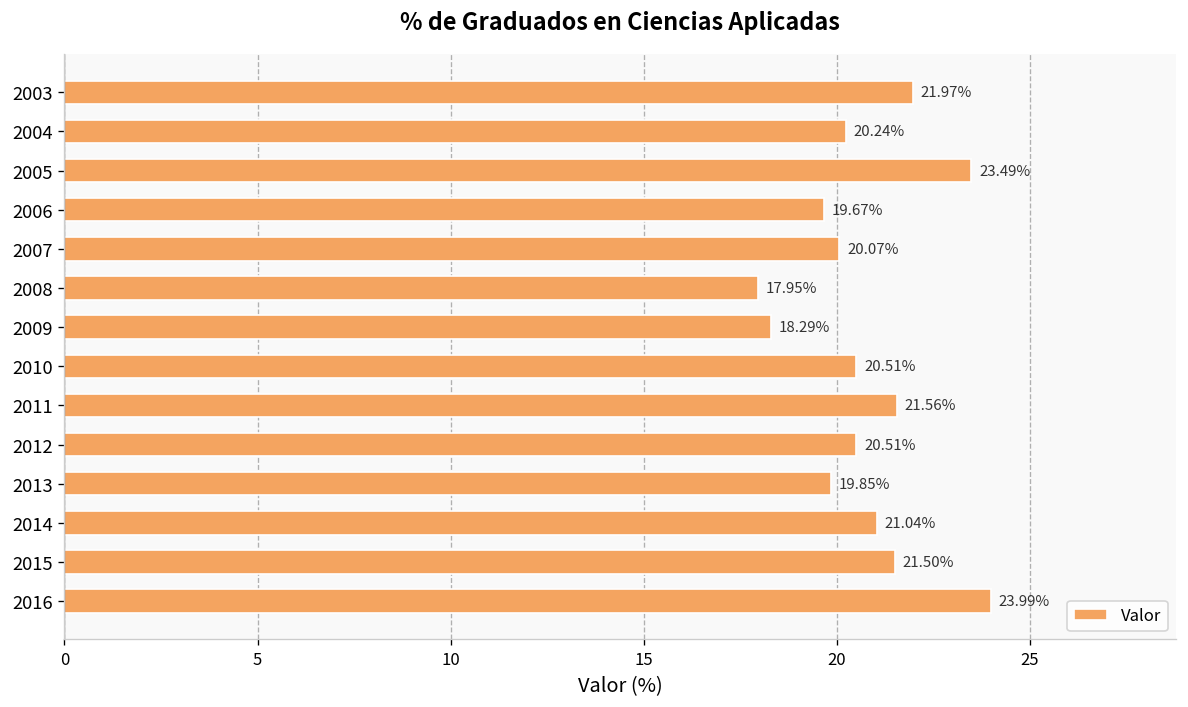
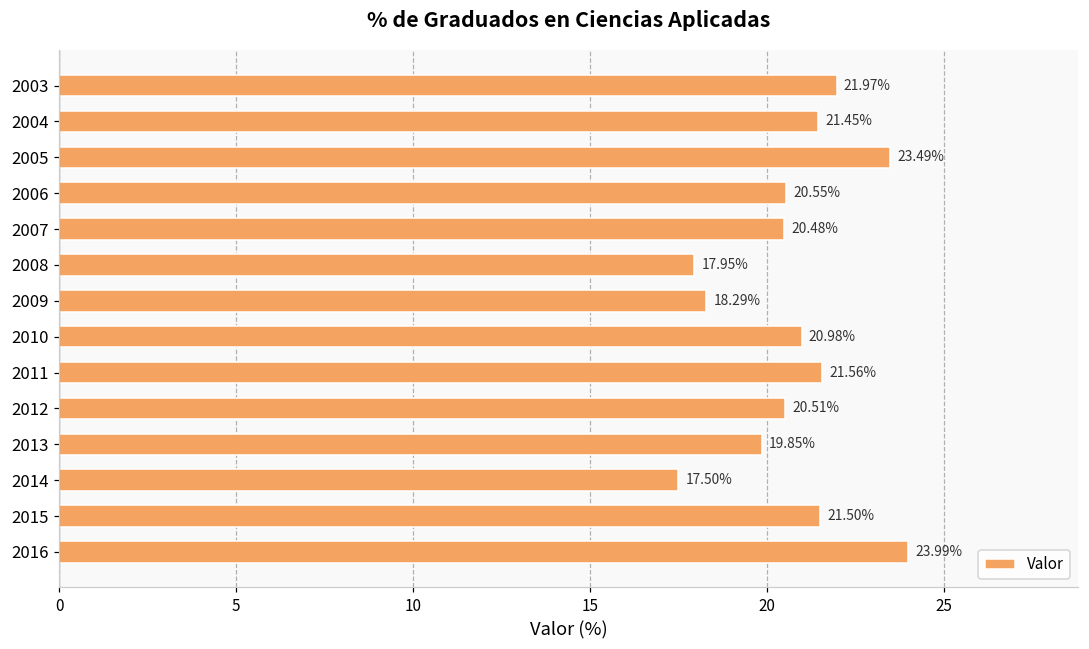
2004: 20.24% -> 21.45%
2006: 19.67% -> 20.55%
2007: 20.07% -> 20.48%
2010: 20.51% -> 20.98%
2014: 21.04% -> 17.50%
